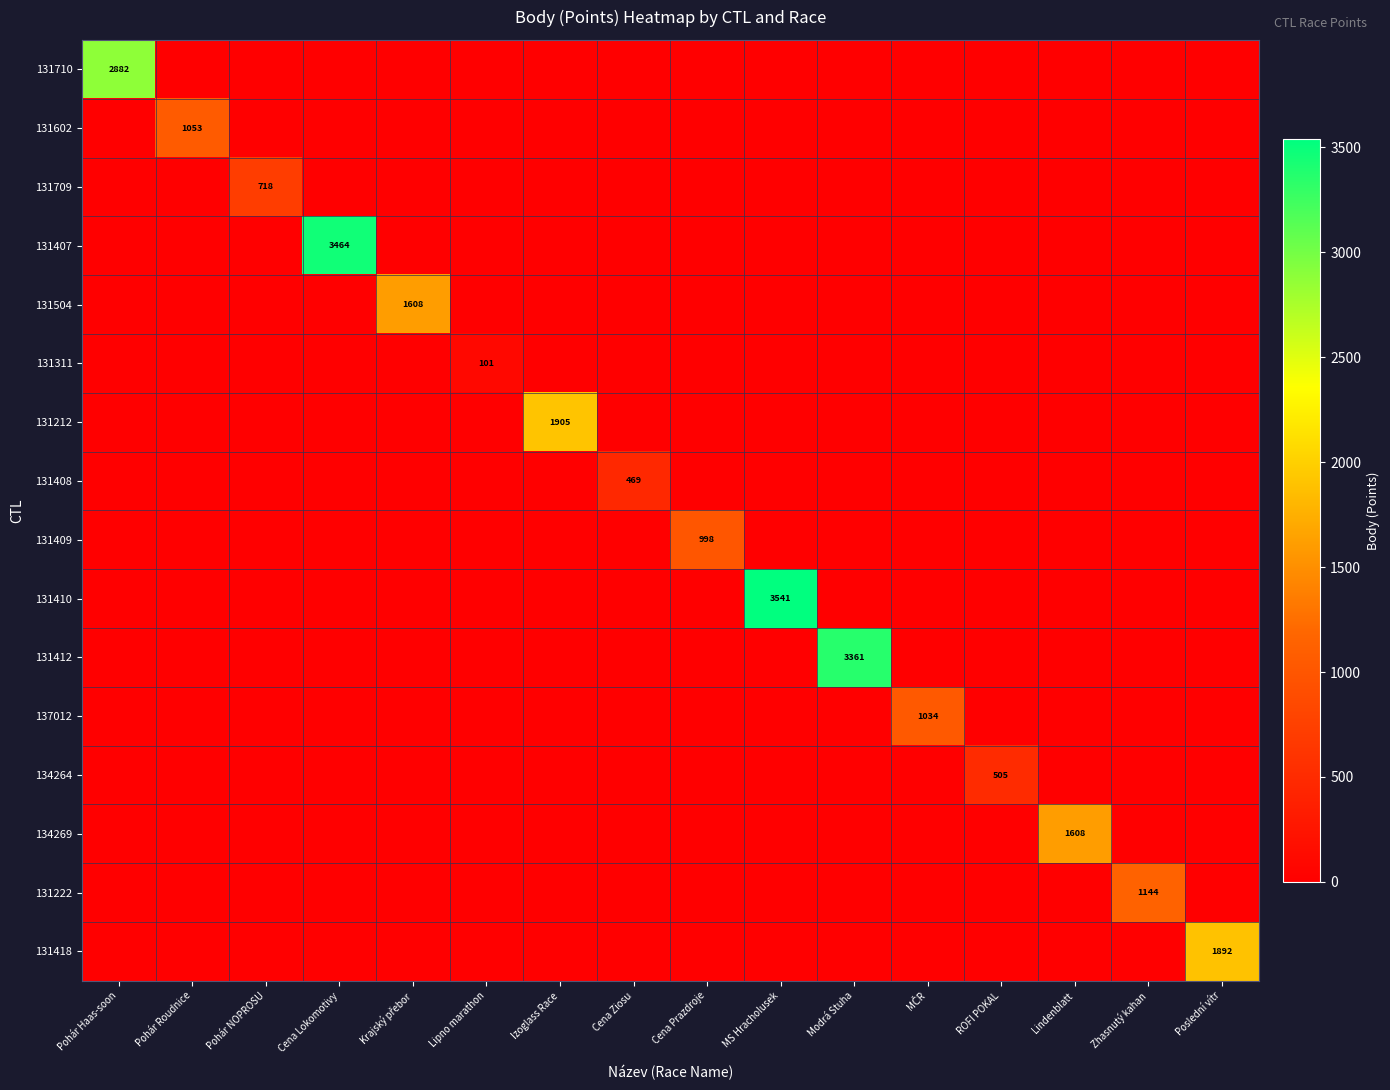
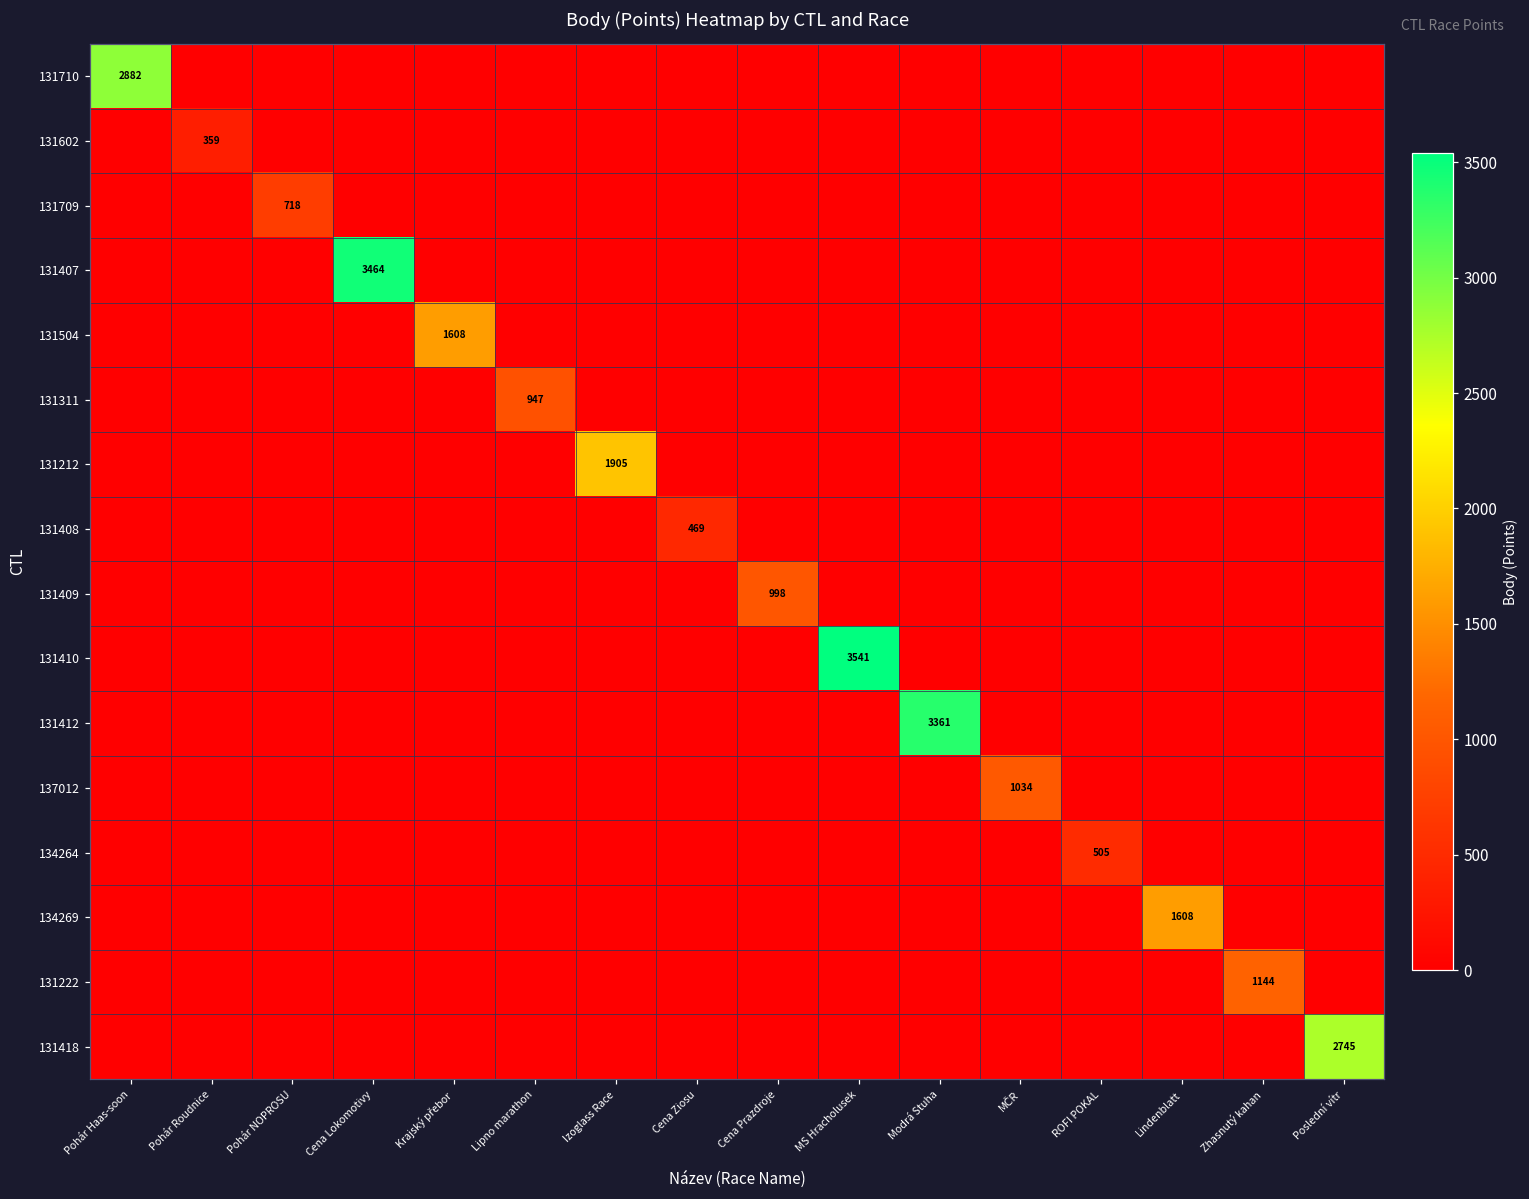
131602, Pohár Roudnice: 1053 -> 359
131311, Lipno marathon: 101 -> 947
131418, Poslední vítr: 1892 -> 2745
